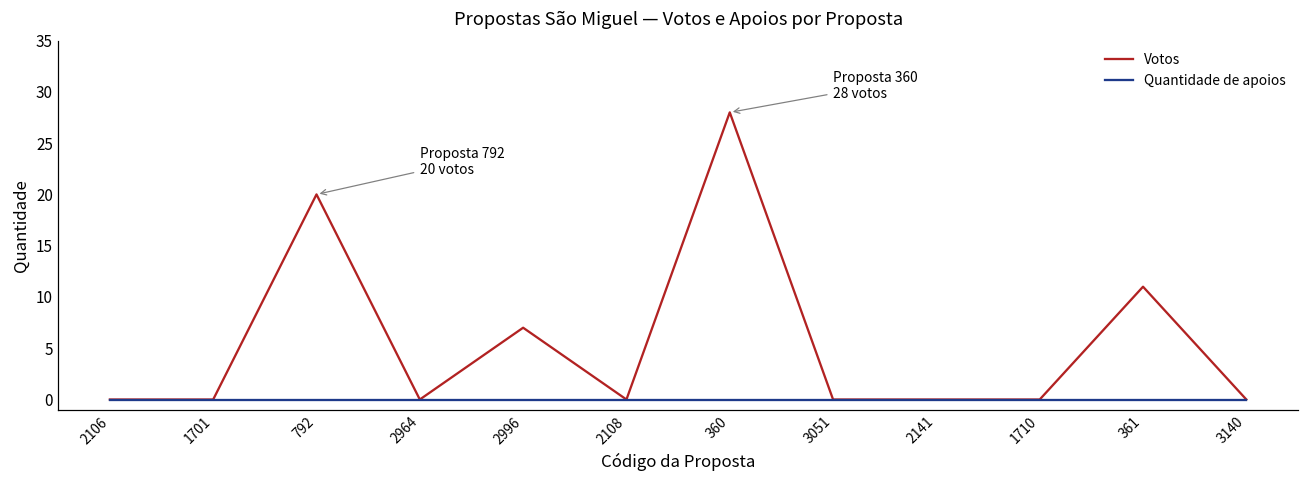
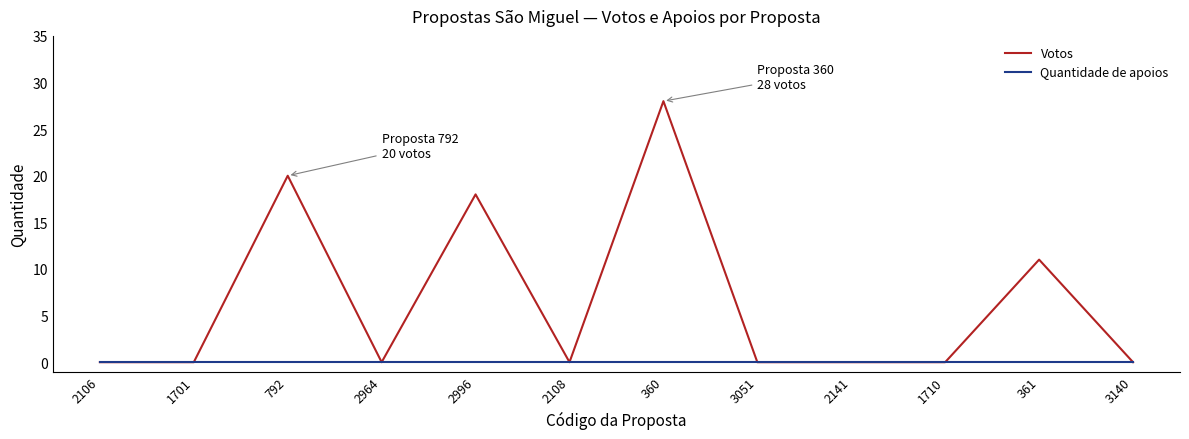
Votos, 2996: 7 -> 18
